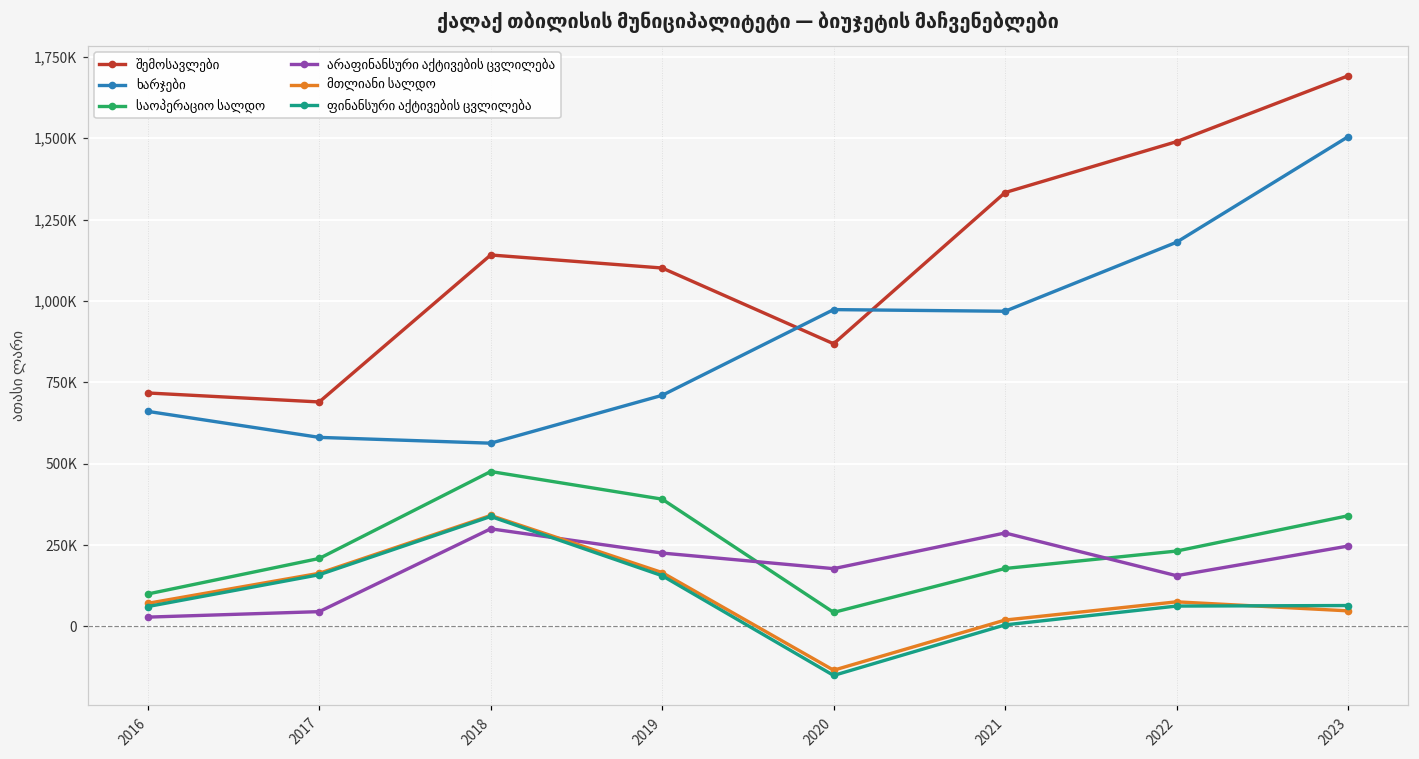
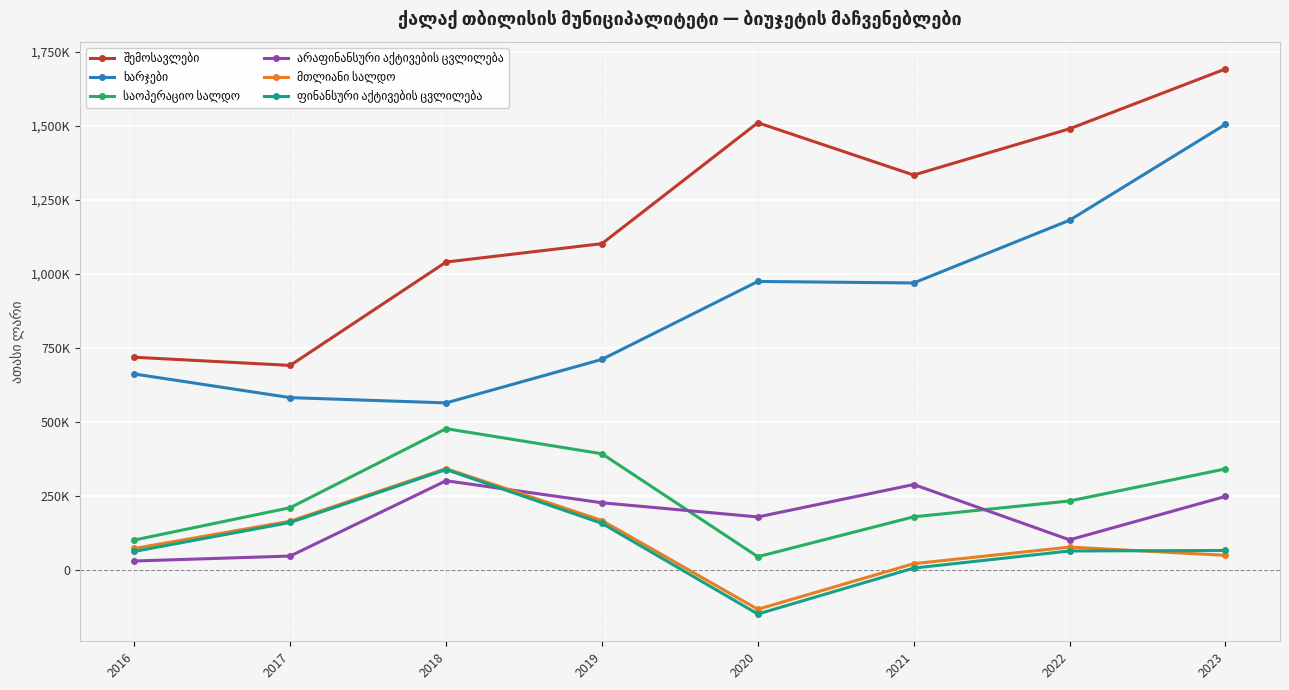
შემოსავლები, 2018: 1,140,000 -> 1,040,000
შემოსავლები, 2020: 870,000 -> 1,510,000
არაფინანსური აქტივების ცვლილება, 2022: 160,000 -> 100,000
